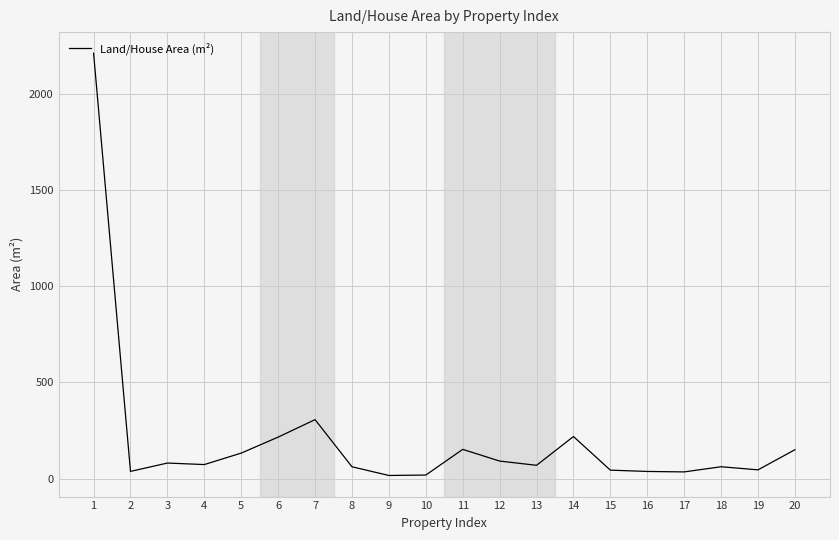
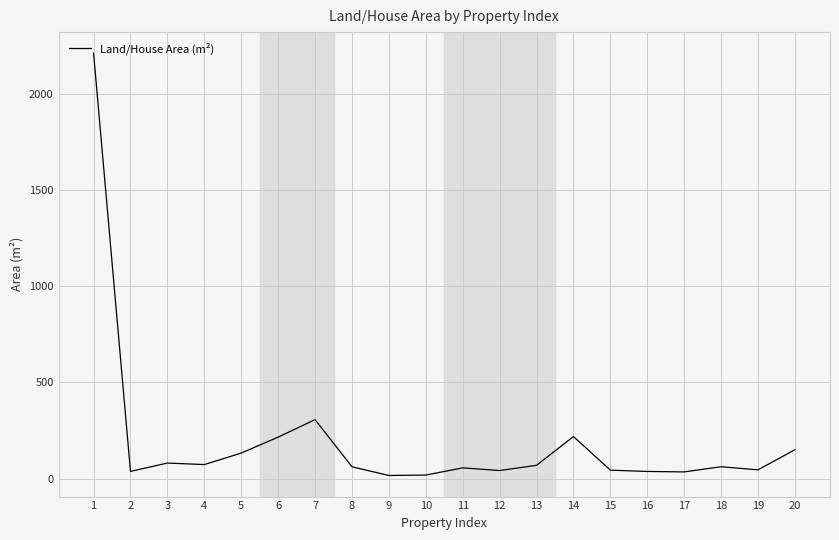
11: 150 -> 60
12: 90 -> 40
